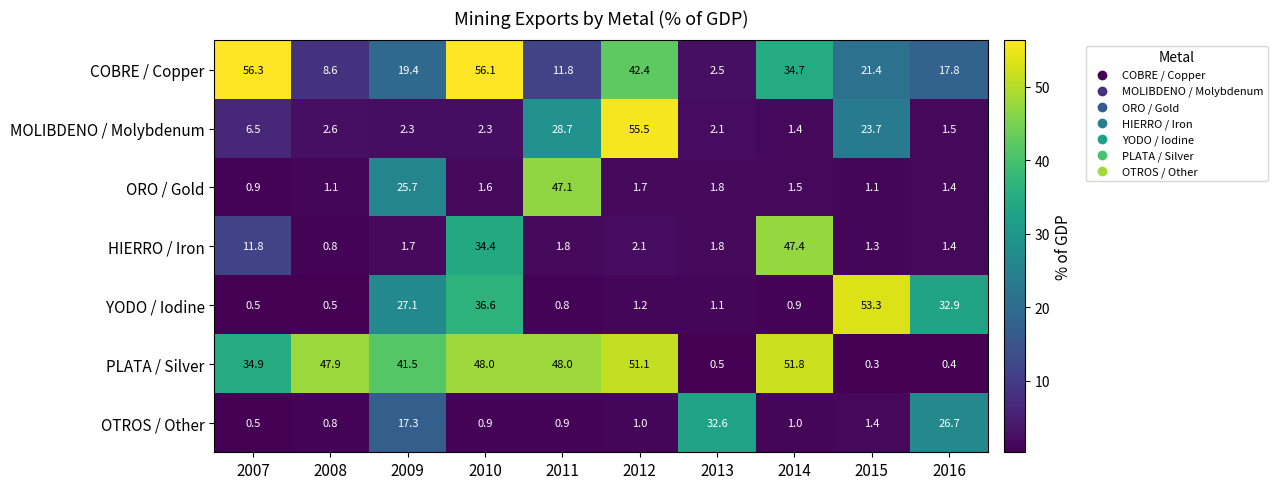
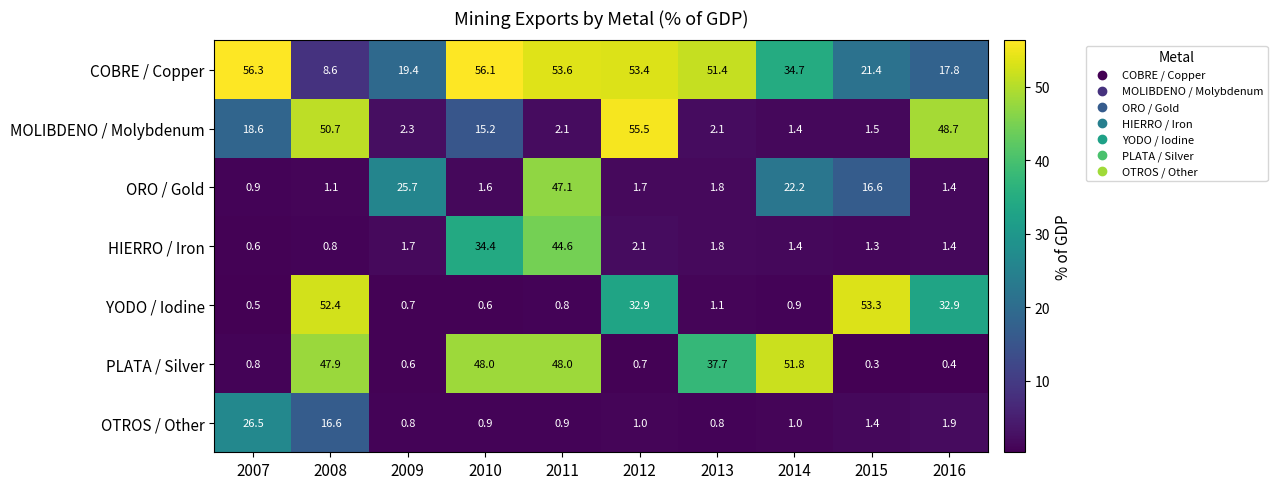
COBRE / Copper, 2011: 11.8 -> 53.6
COBRE / Copper, 2012: 42.4 -> 53.4
COBRE / Copper, 2013: 2.5 -> 51.4
MOLIBDENO / Molybdenum, 2007: 6.5 -> 18.6
MOLIBDENO / Molybdenum, 2008: 2.6 -> 50.7
MOLIBDENO / Molybdenum, 2010: 2.3 -> 15.2
MOLIBDENO / Molybdenum, 2011: 28.7 -> 2.1
MOLIBDENO / Molybdenum, 2015: 23.7 -> 1.5
MOLIBDENO / Molybdenum, 2016: 1.5 -> 48.7
ORO / Gold, 2014: 1.5 -> 22.2
ORO / Gold, 2015: 1.1 -> 16.6
HIERRO / Iron, 2007: 11.8 -> 0.6
HIERRO / Iron, 2011: 1.8 -> 44.6
HIERRO / Iron, 2014: 47.4 -> 1.4
YODO / Iodine, 2008: 0.5 -> 52.4
YODO / Iodine, 2009: 27.1 -> 0.7
YODO / Iodine, 2010: 36.6 -> 0.6
YODO / Iodine, 2012: 1.2 -> 32.9
PLATA / Silver, 2007: 34.9 -> 0.8
PLATA / Silver, 2009: 41.5 -> 0.6
PLATA / Silver, 2012: 51.1 -> 0.7
PLATA / Silver, 2013: 0.5 -> 37.7
OTROS / Other, 2007: 0.5 -> 26.5
OTROS / Other, 2008: 0.8 -> 16.6
OTROS / Other, 2009: 17.3 -> 0.8
OTROS / Other, 2013: 32.6 -> 0.8
OTROS / Other, 2016: 26.7 -> 1.9
